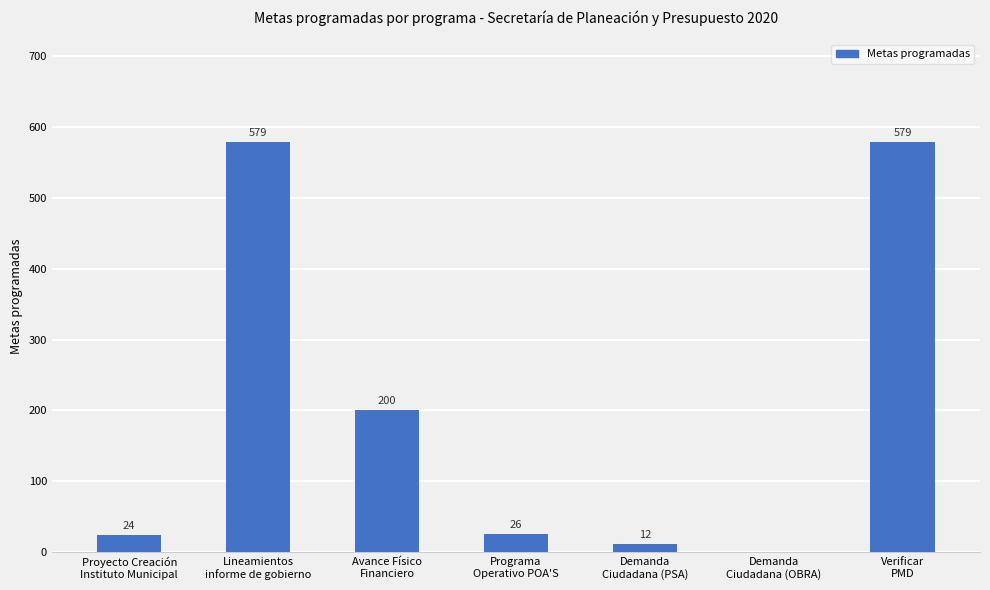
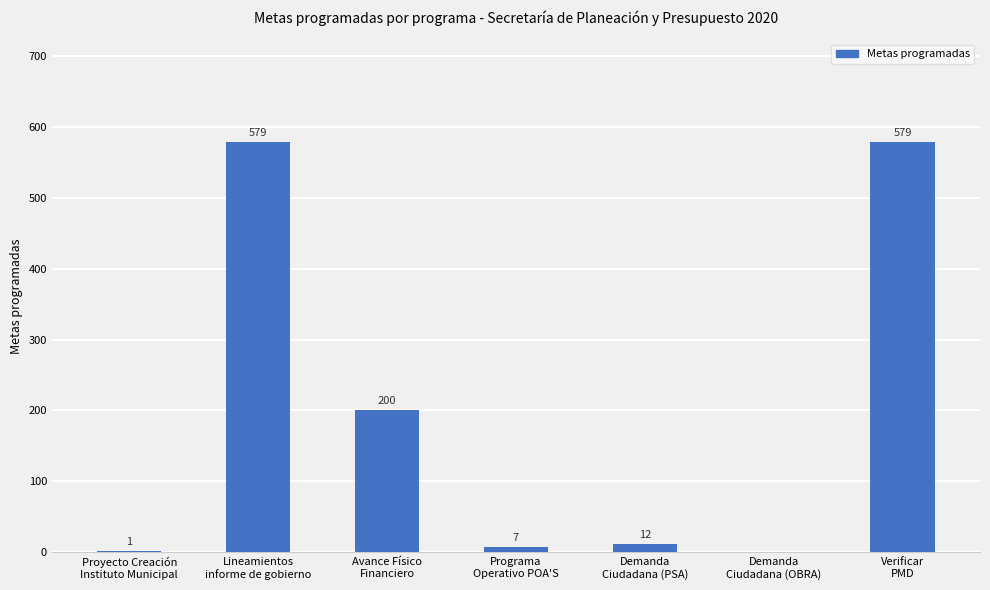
Proyecto Creación Instituto Municipal: 24 -> 1
Programa Operativo POA'S: 26 -> 7
